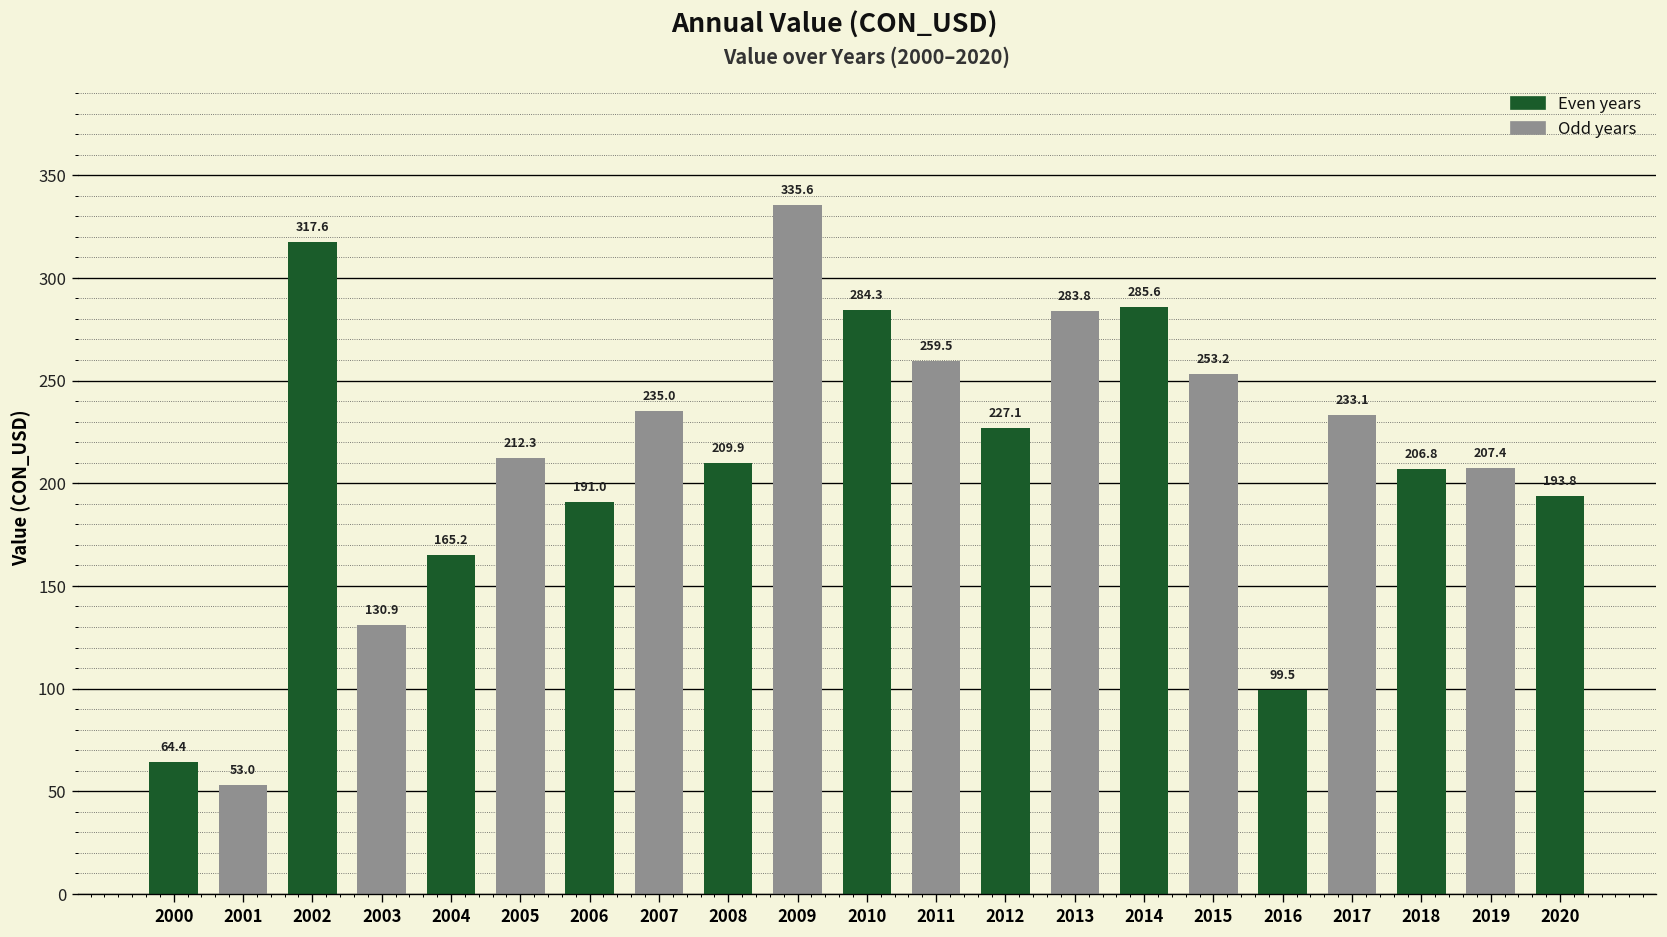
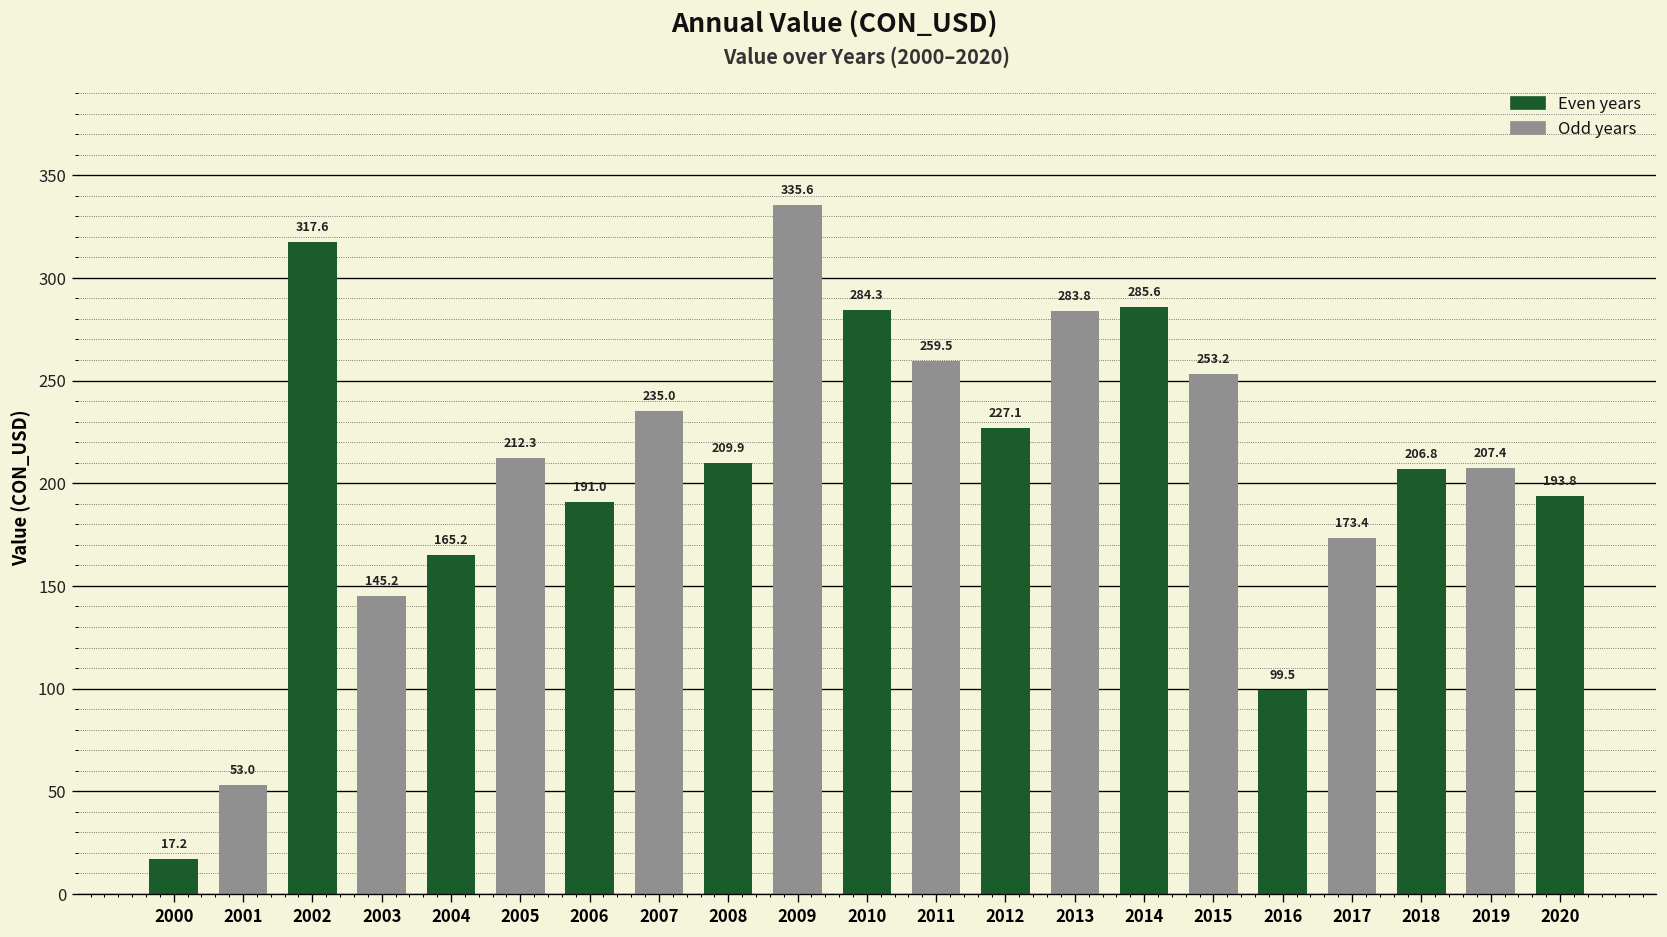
2000: 64.4 -> 17.2
2003: 130.9 -> 145.2
2017: 233.1 -> 173.4
